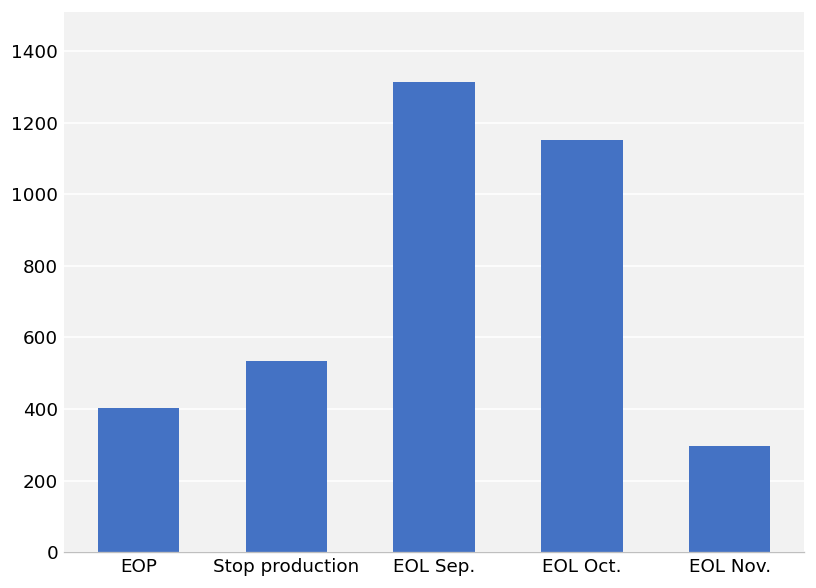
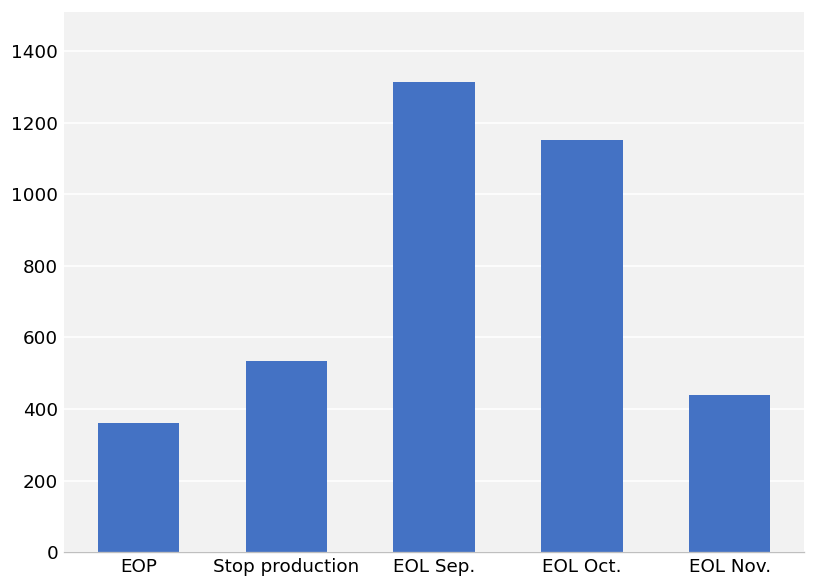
EOP: 400 -> 360
EOL Nov.: 300 -> 440
